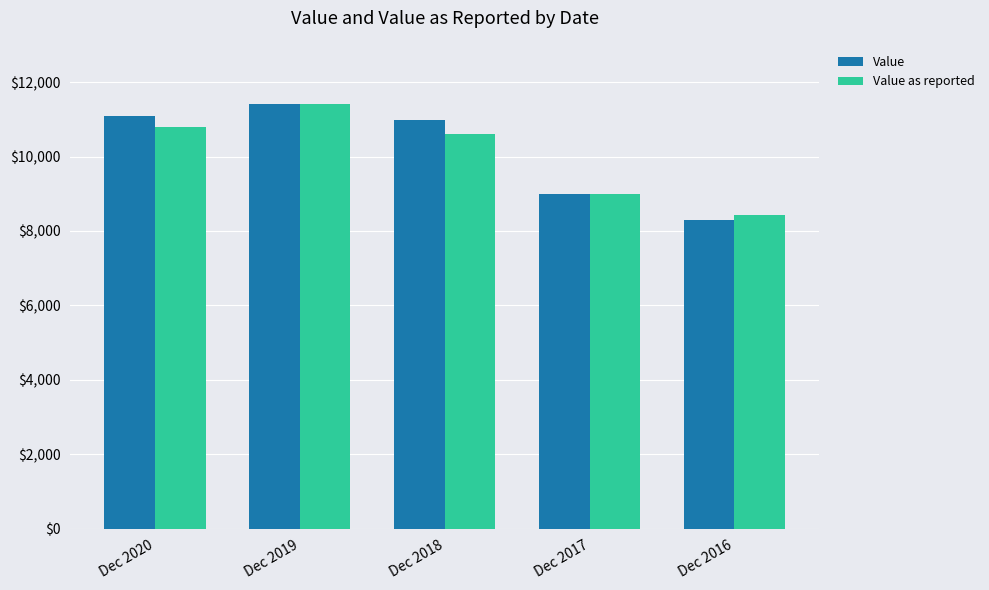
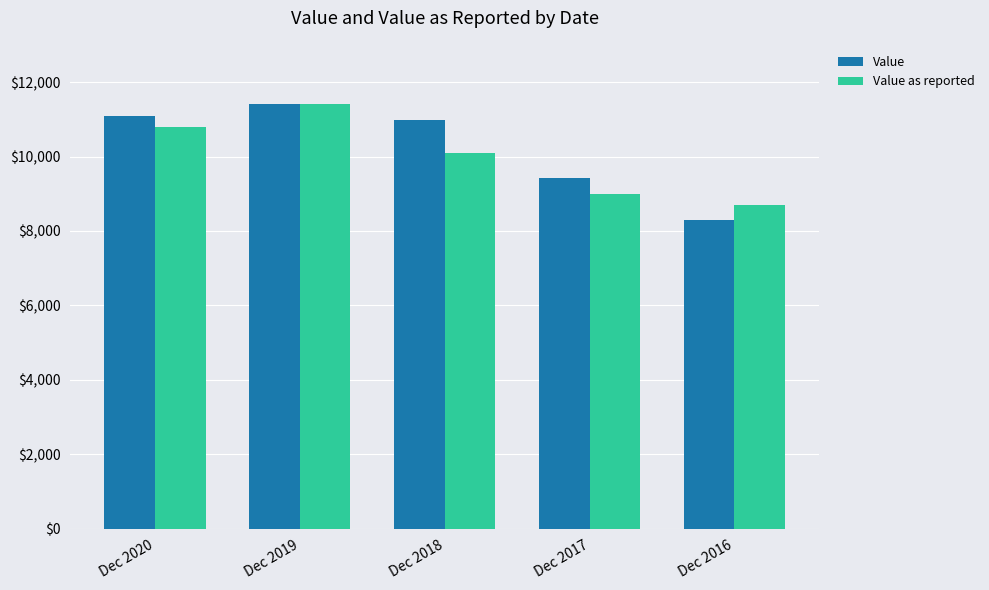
Value as reported, Dec 2018: $10,600 -> $10,100
Value, Dec 2017: $9,000 -> $9,400
Value as reported, Dec 2016: $8,400 -> $8,700
